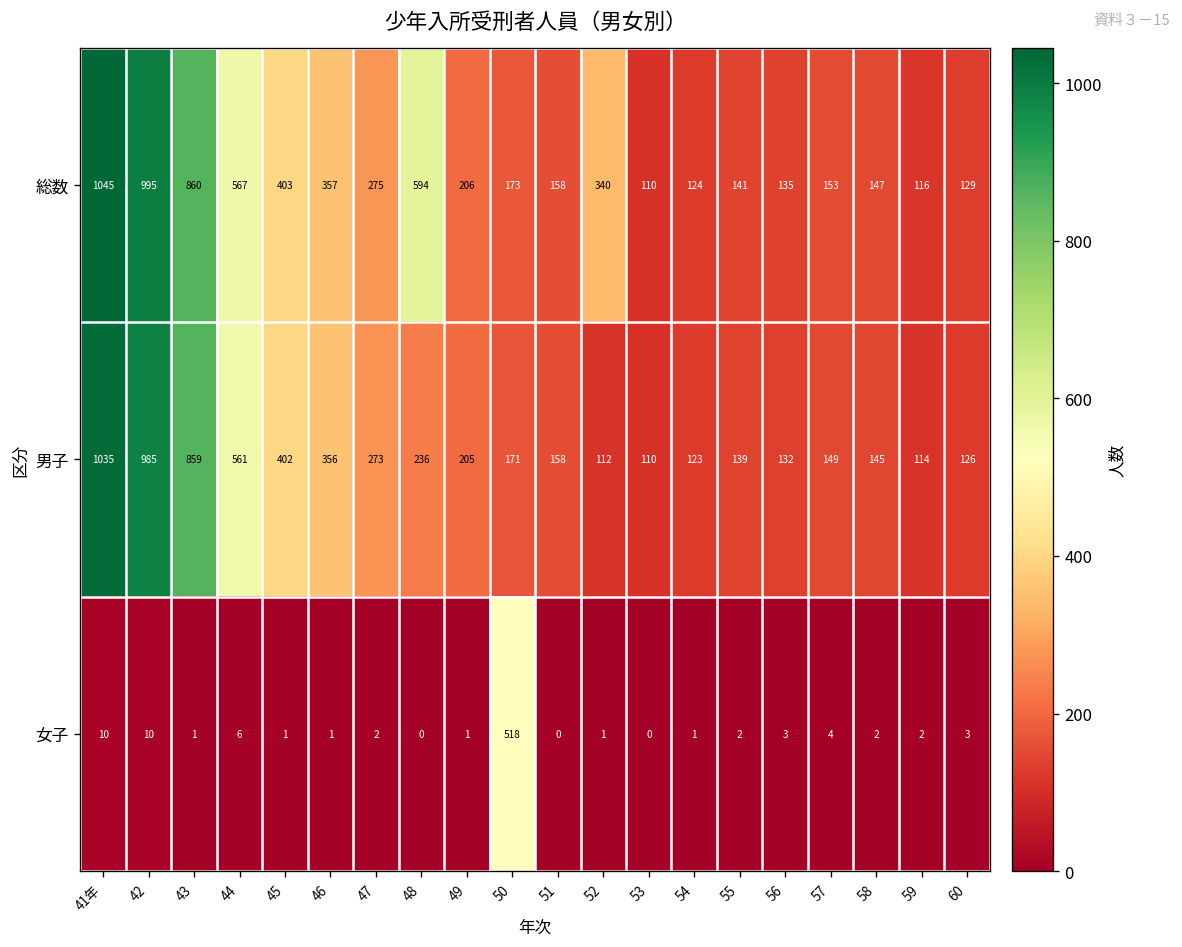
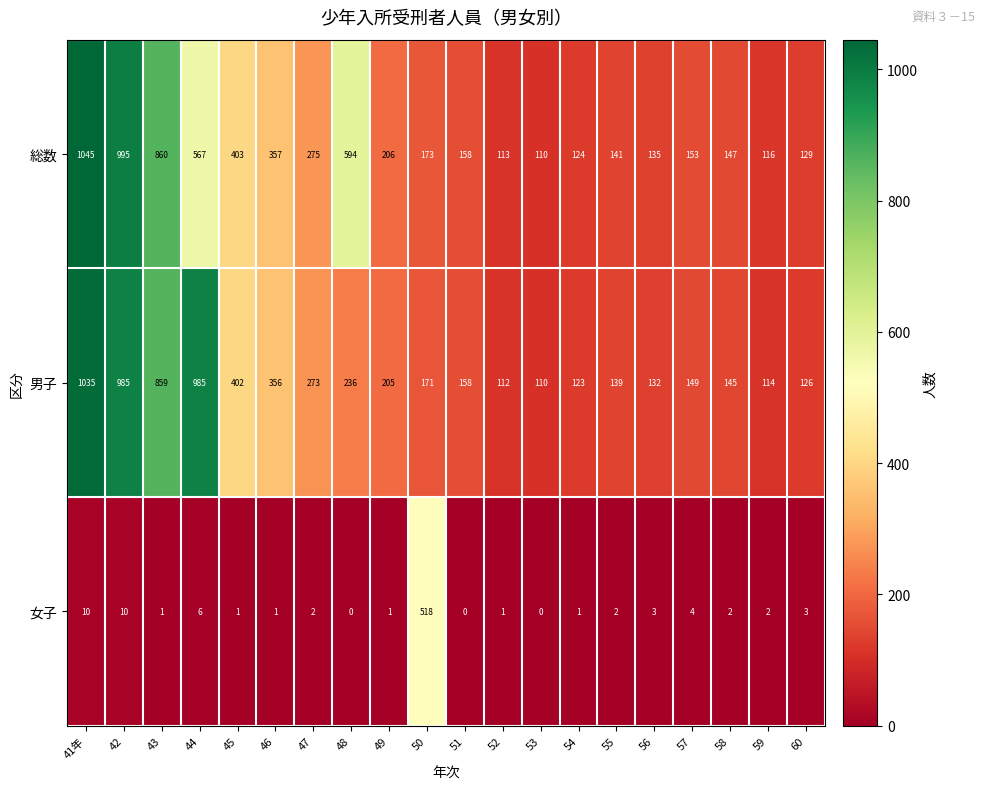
総数, 52: 340 -> 113
男子, 44: 561 -> 985
